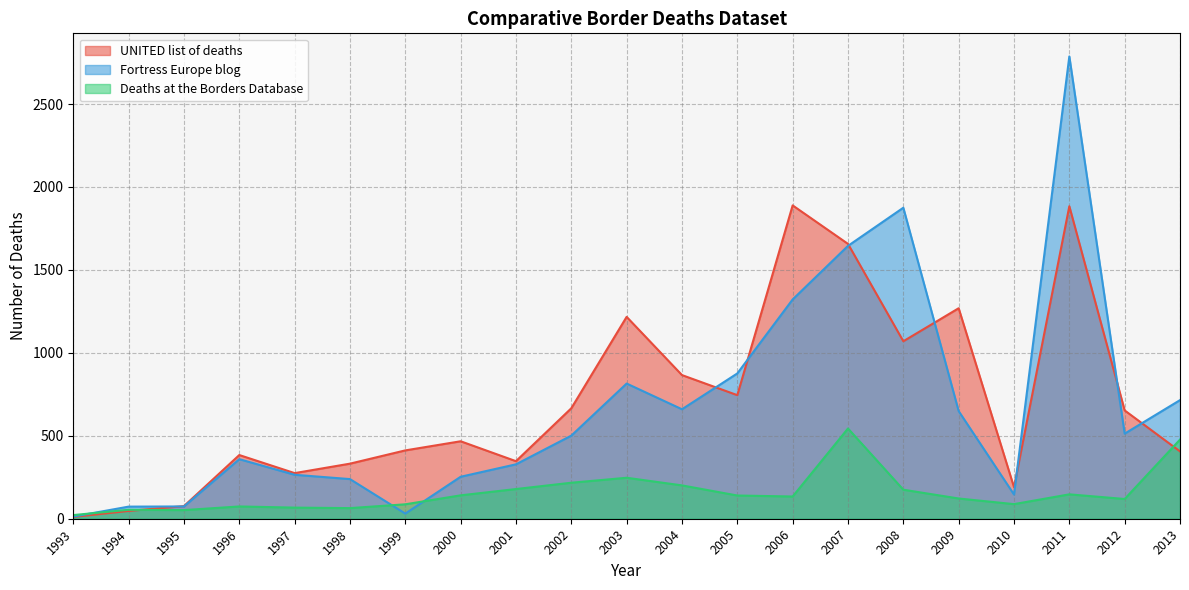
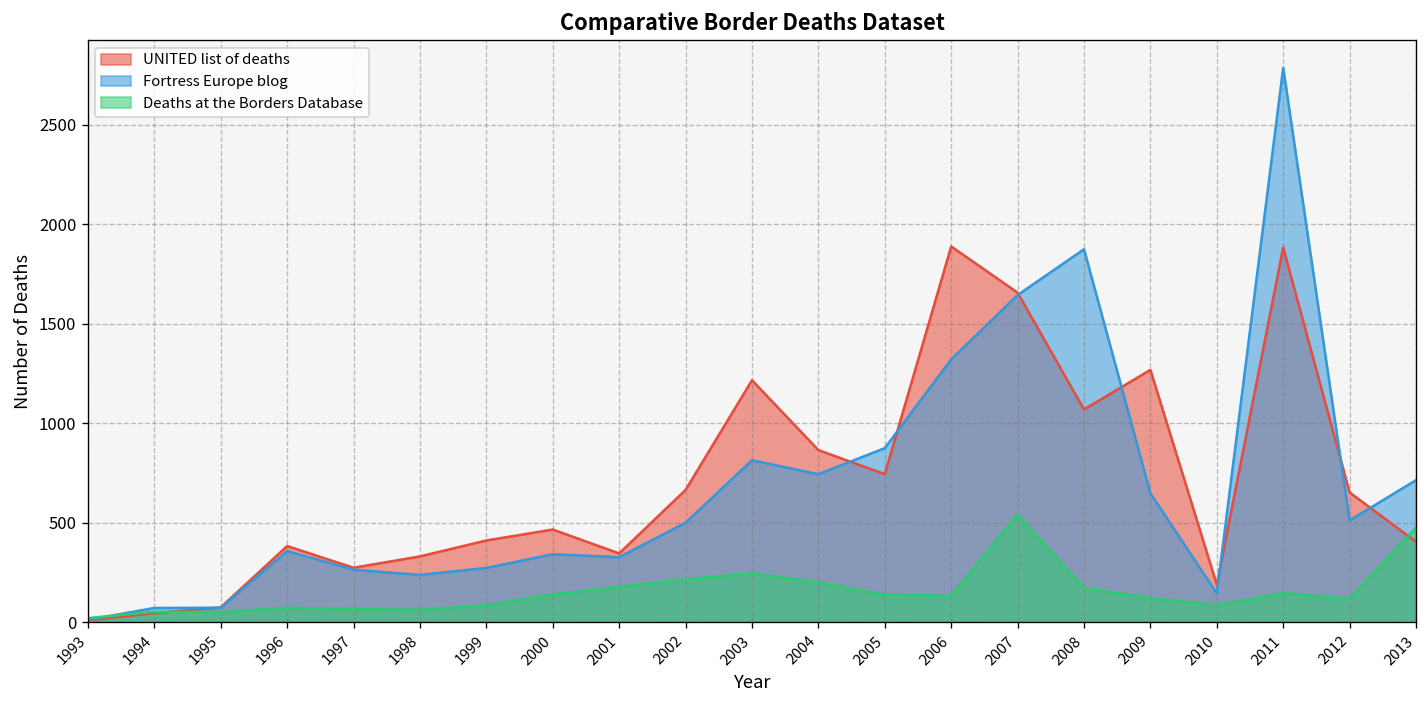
Fortress Europe blog, 1999: 30 -> 270
Fortress Europe blog, 2000: 250 -> 340
Fortress Europe blog, 2004: 660 -> 750
